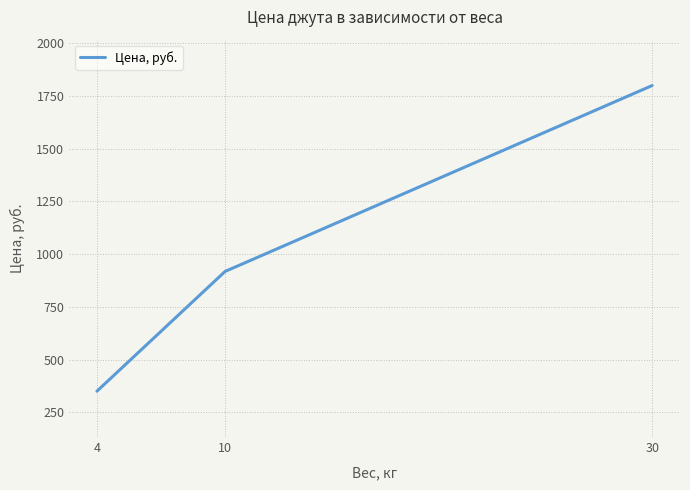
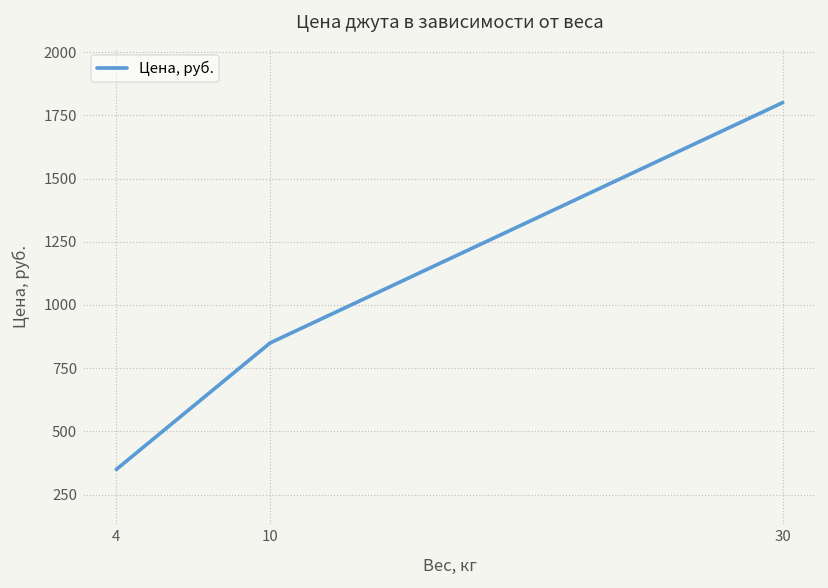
10: 920 -> 850
